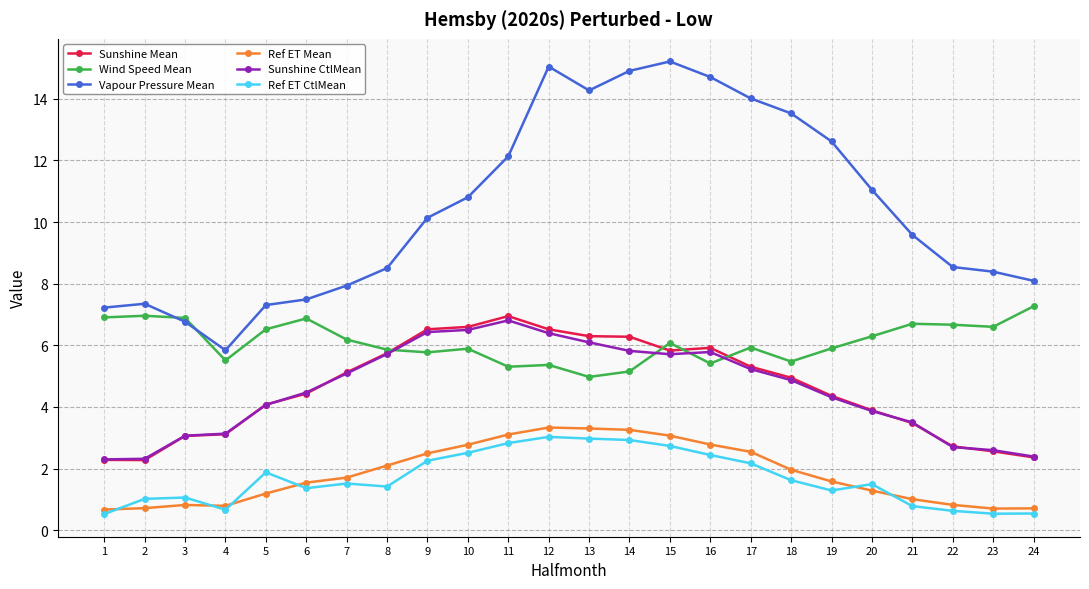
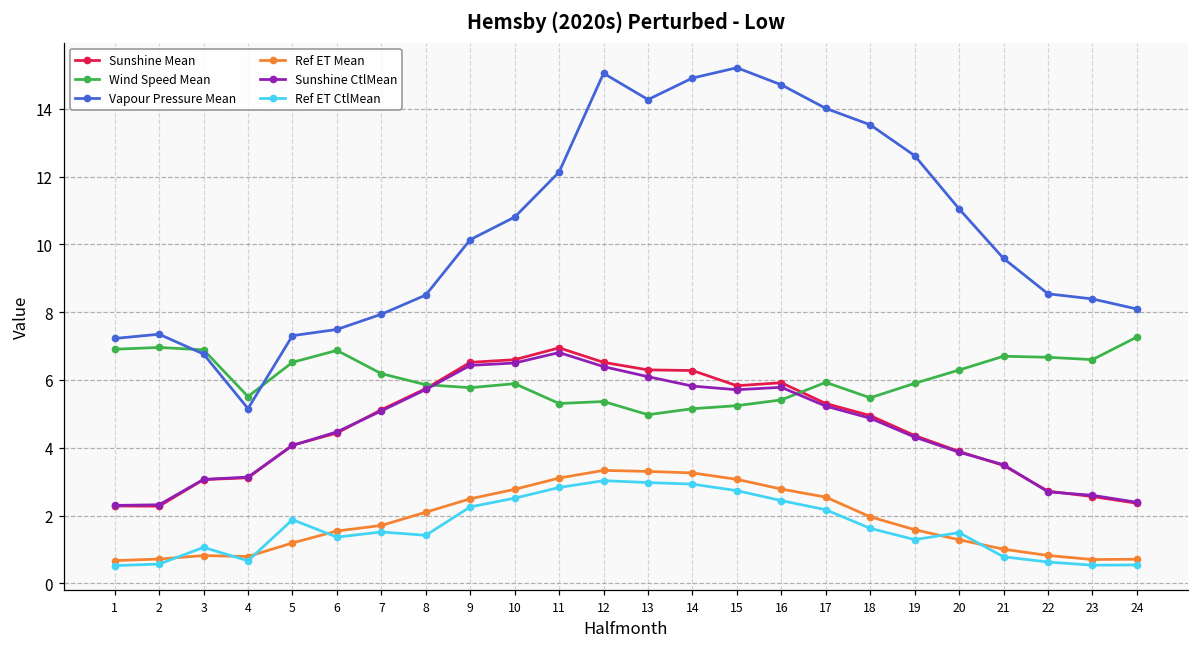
Ref ET CtlMean, 2: 1.0 -> 0.6
Vapour Pressure Mean, 4: 5.8 -> 5.2
Wind Speed Mean, 15: 6.1 -> 5.2
